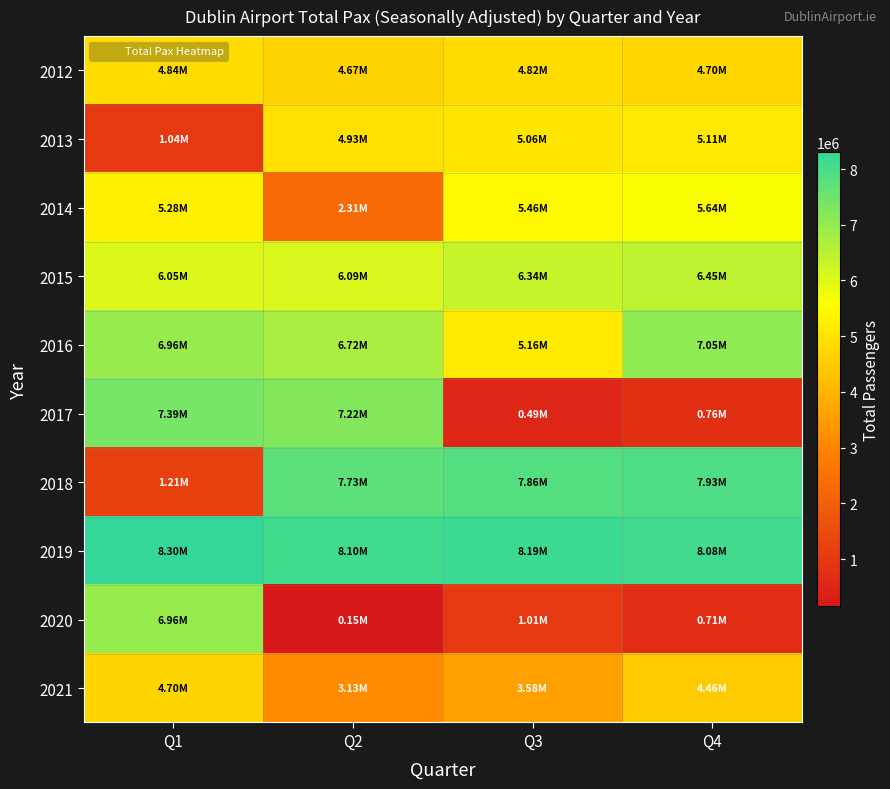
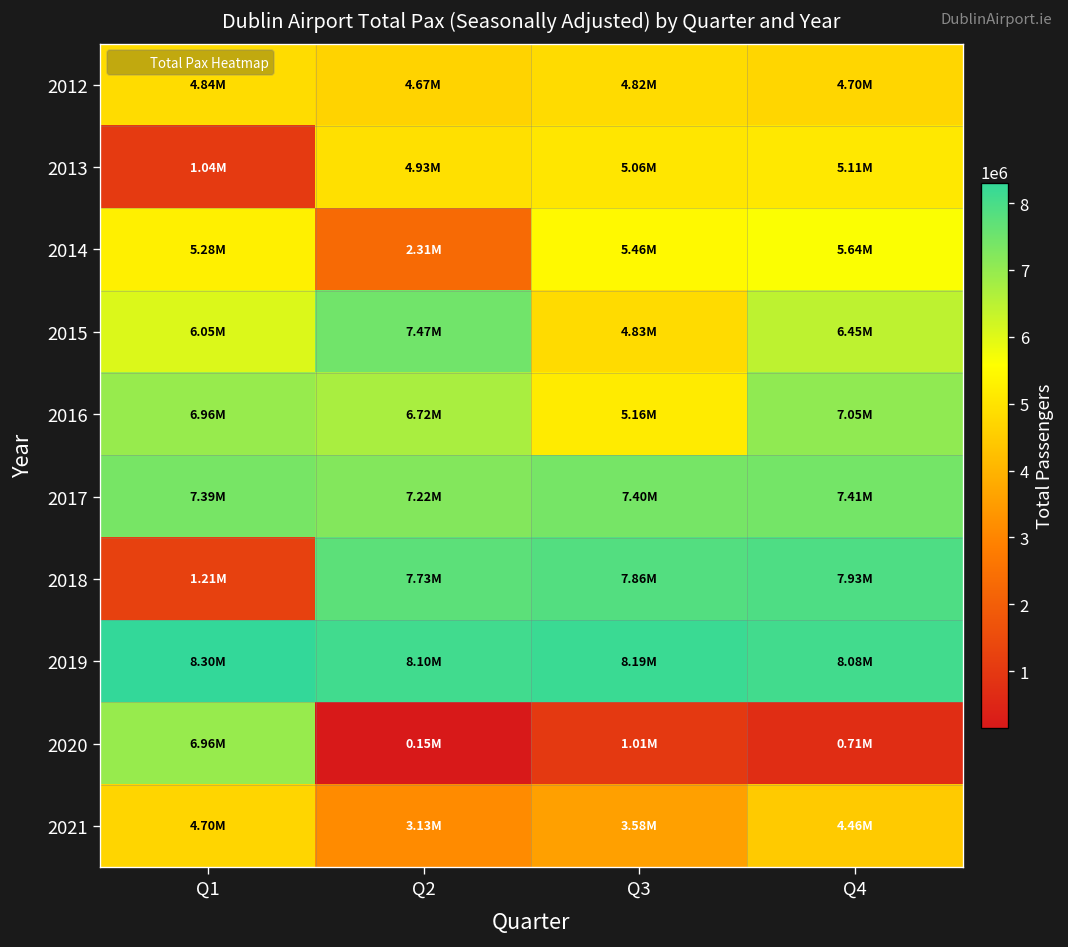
2015, Q2: 6.09M -> 7.47M
2015, Q3: 6.34M -> 4.83M
2017, Q3: 0.49M -> 7.40M
2017, Q4: 0.76M -> 7.41M
